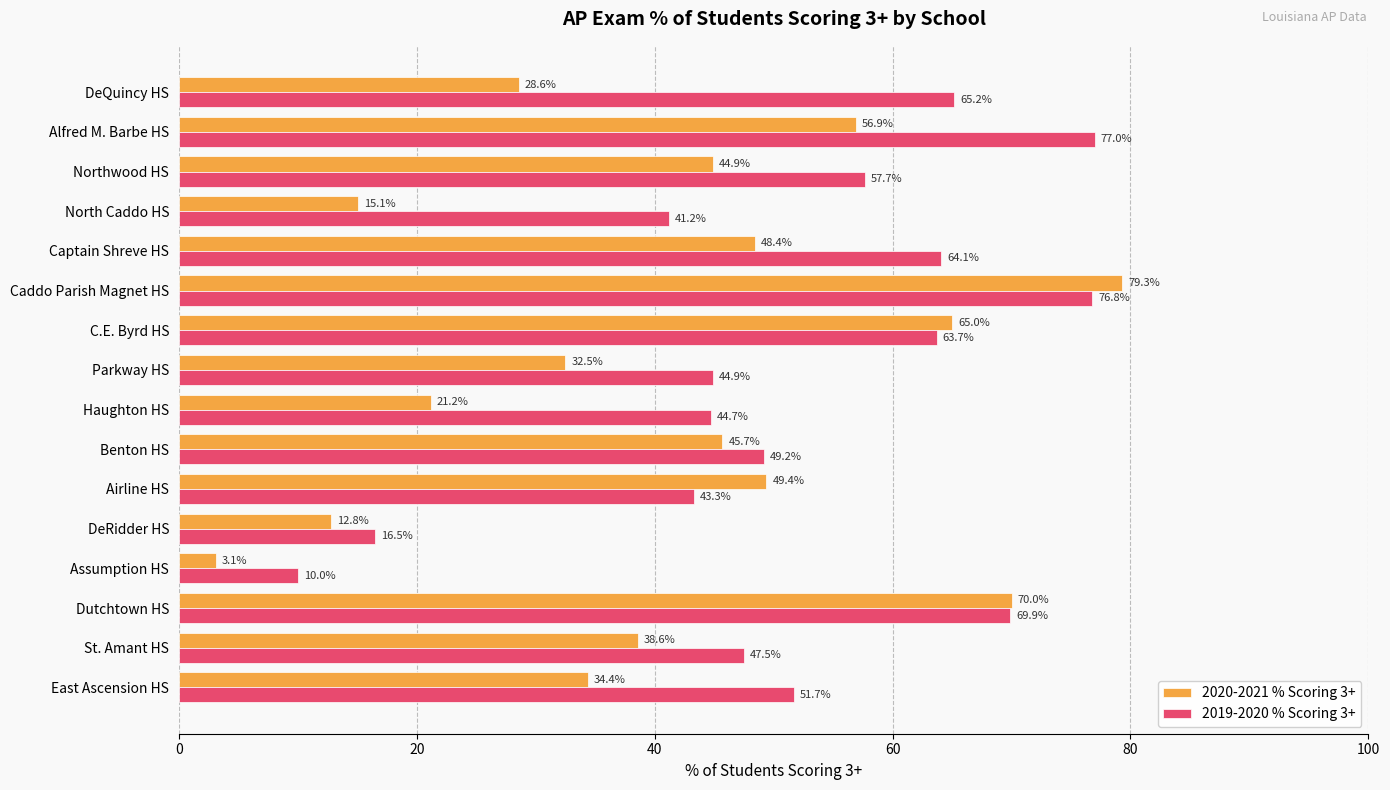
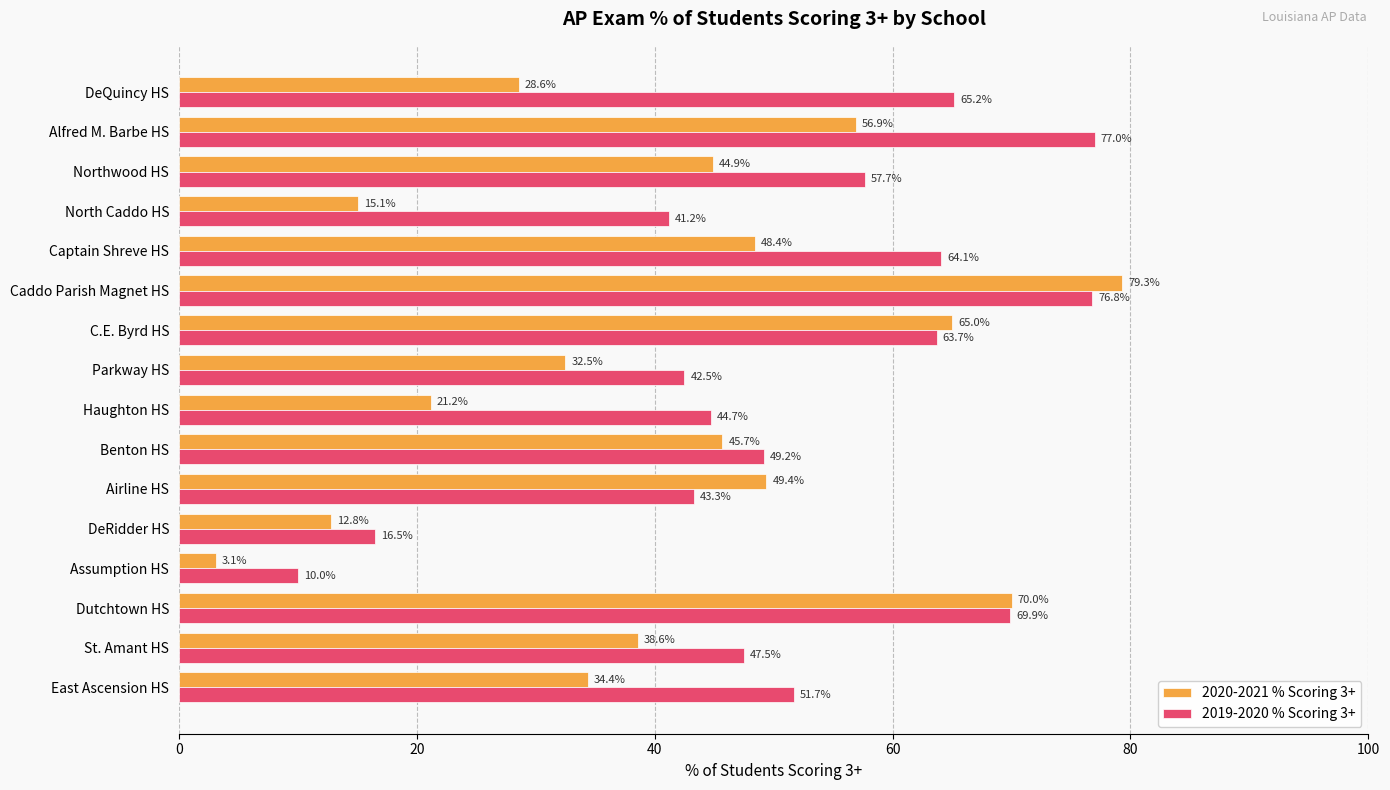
2019-2020 % Scoring 3+, Parkway HS: 44.9% -> 42.5%
